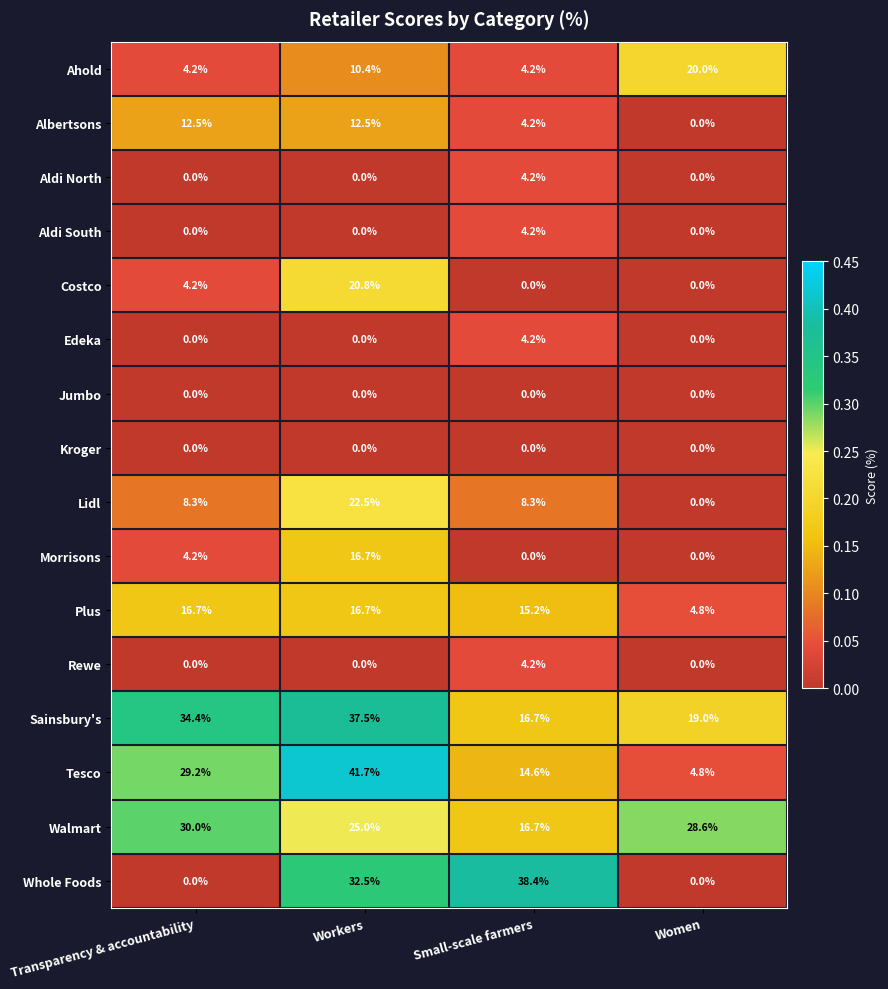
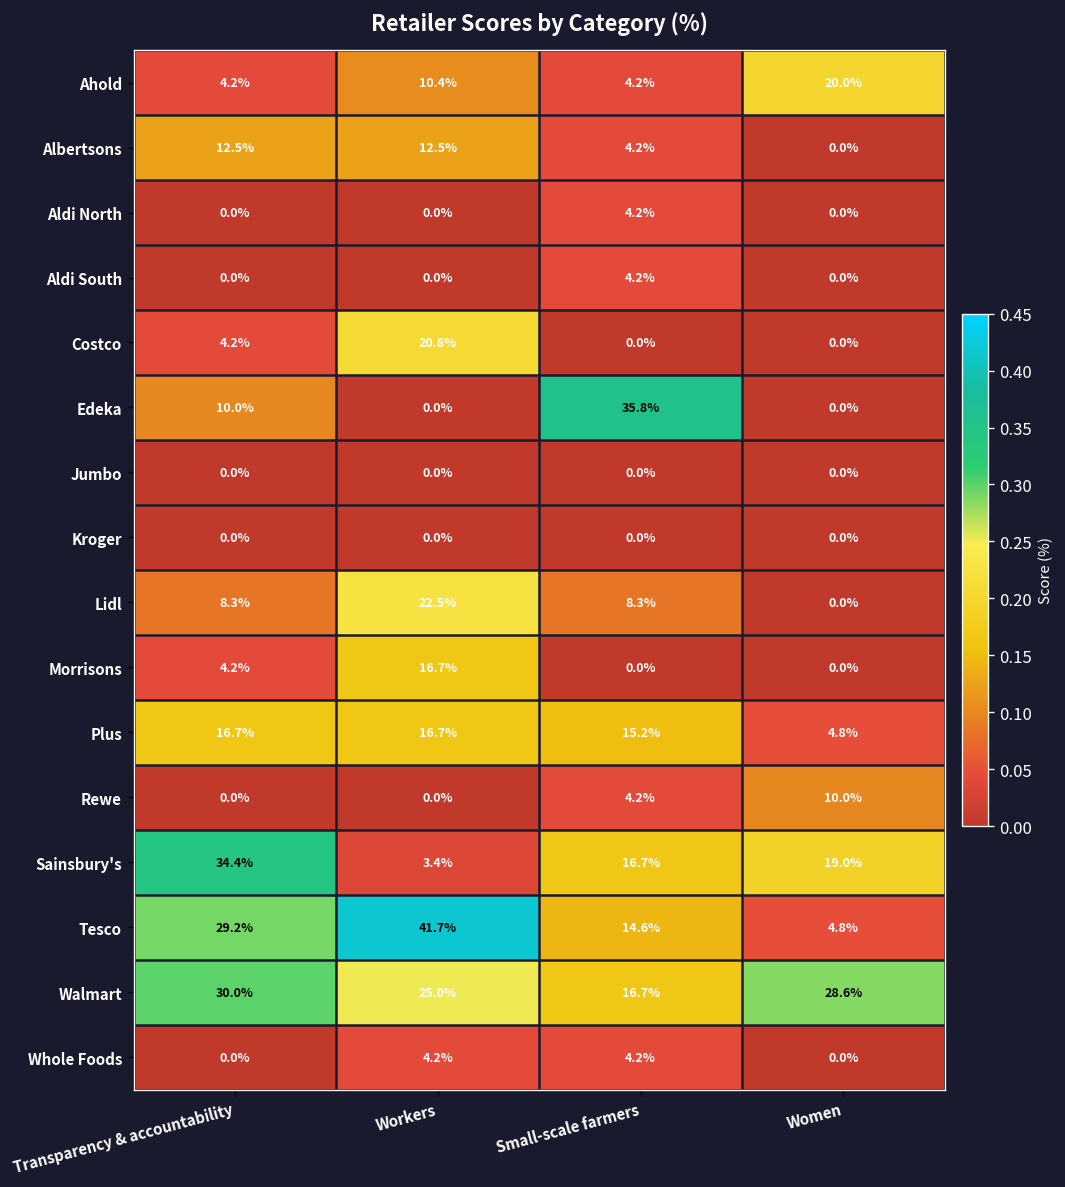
Edeka, Transparency & accountability: 0.0% -> 10.0%
Edeka, Small-scale farmers: 4.2% -> 35.8%
Rewe, Women: 0.0% -> 10.0%
Sainsbury's, Workers: 37.5% -> 3.4%
Whole Foods, Workers: 32.5% -> 4.2%
Whole Foods, Small-scale farmers: 38.4% -> 4.2%
